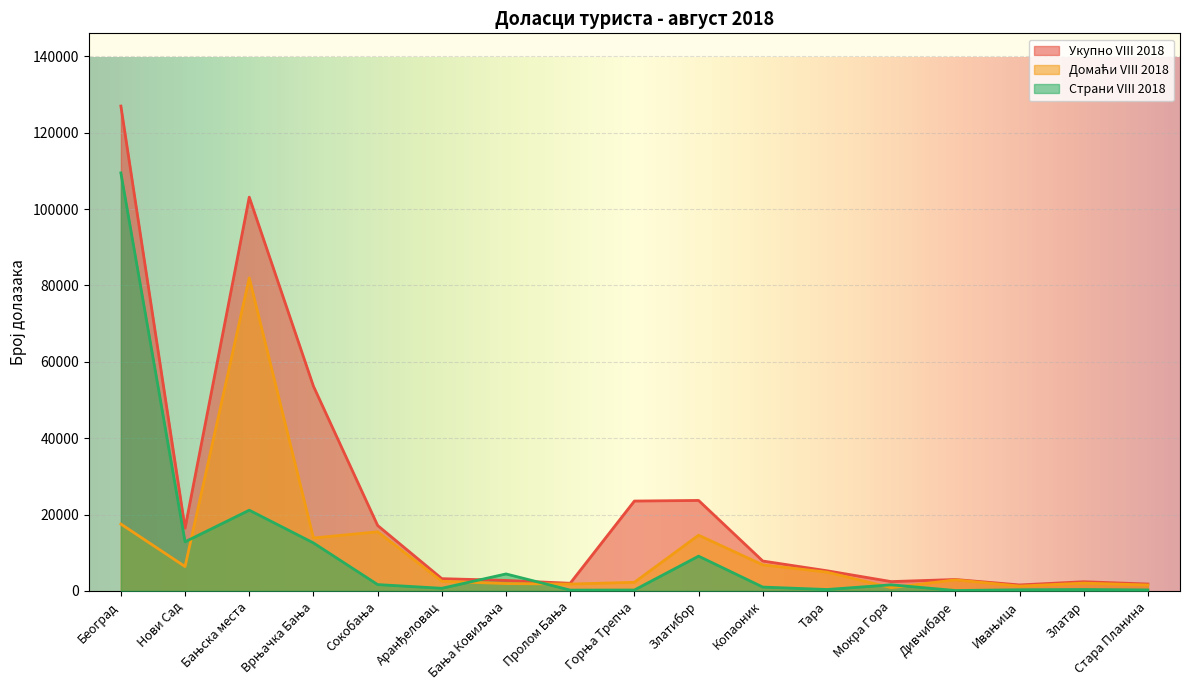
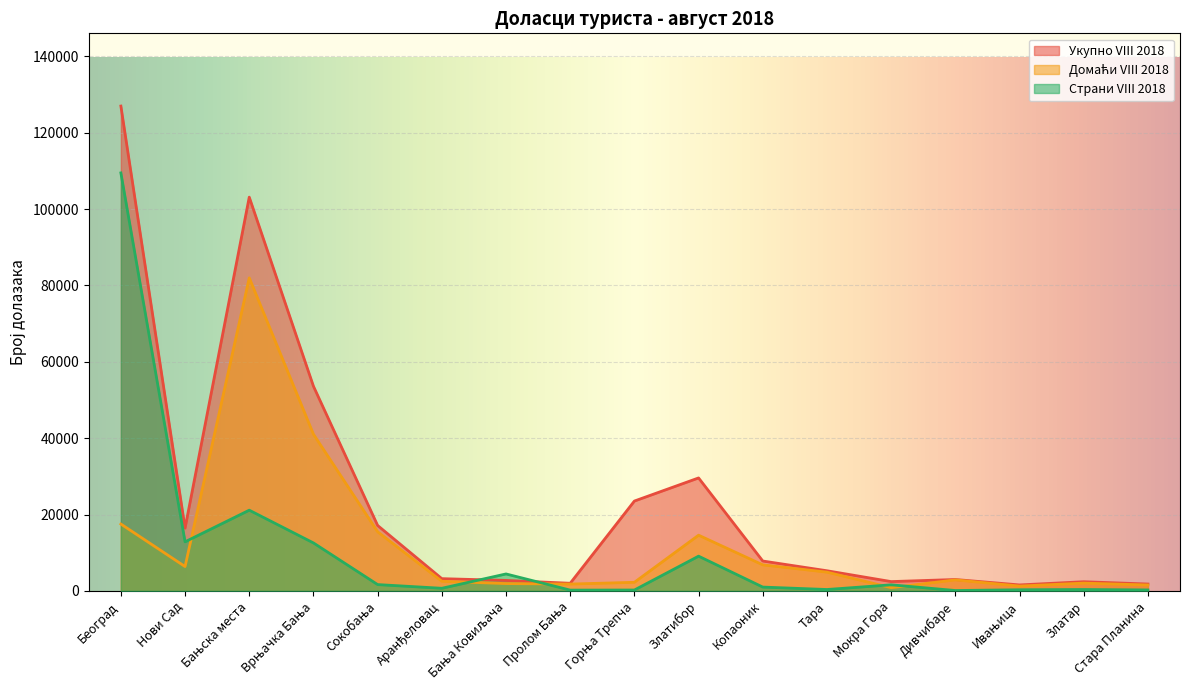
Домаћи VIII 2018, Врњачка Бања: 14000 -> 41000
Укупно VIII 2018, Златибор: 24000 -> 30000
